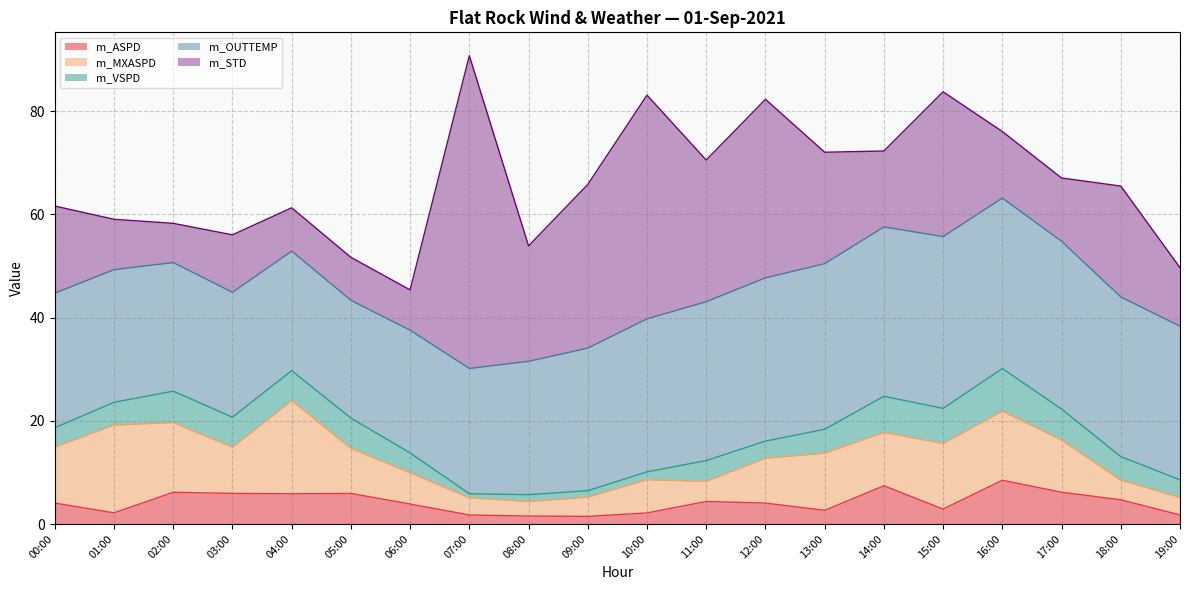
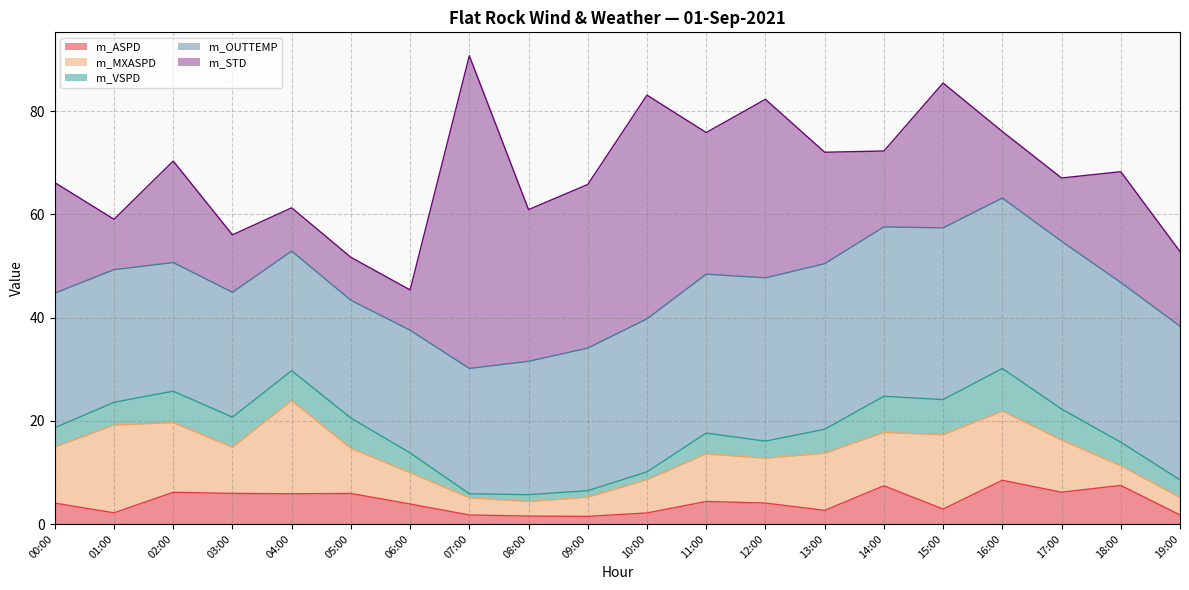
m_STD, 00:00: 17 -> 21
m_STD, 02:00: 8 -> 20
m_STD, 08:00: 22 -> 29
m_MXASPD, 11:00: 4 -> 9
m_MXASPD, 15:00: 13 -> 14
m_ASPD, 18:00: 5 -> 7
m_STD, 19:00: 11 -> 14
